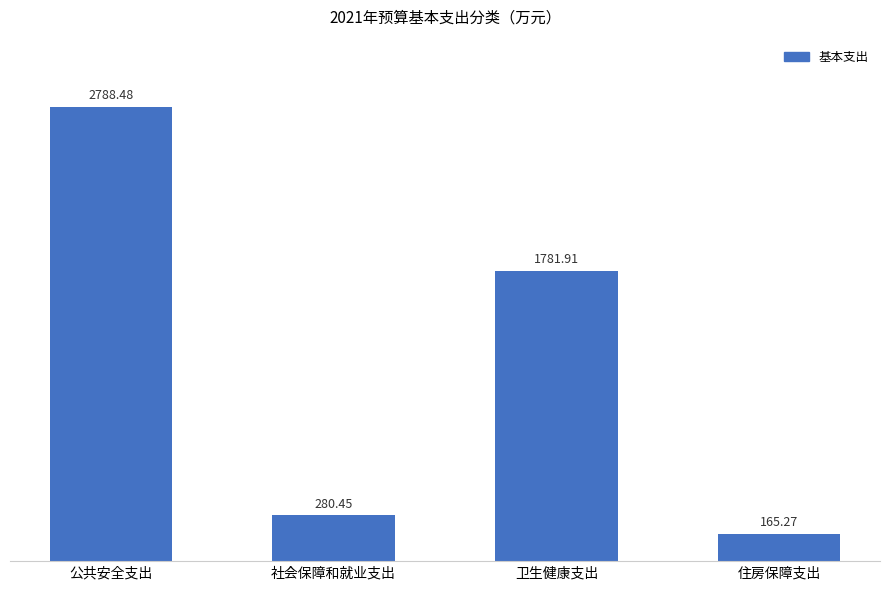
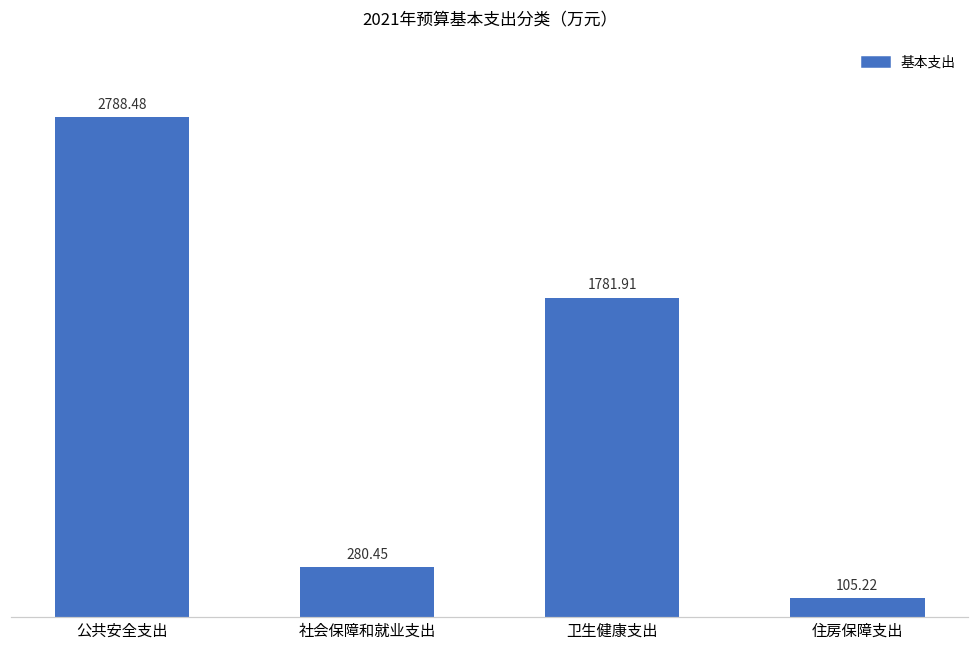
住房保障支出: 165.27 -> 105.22
